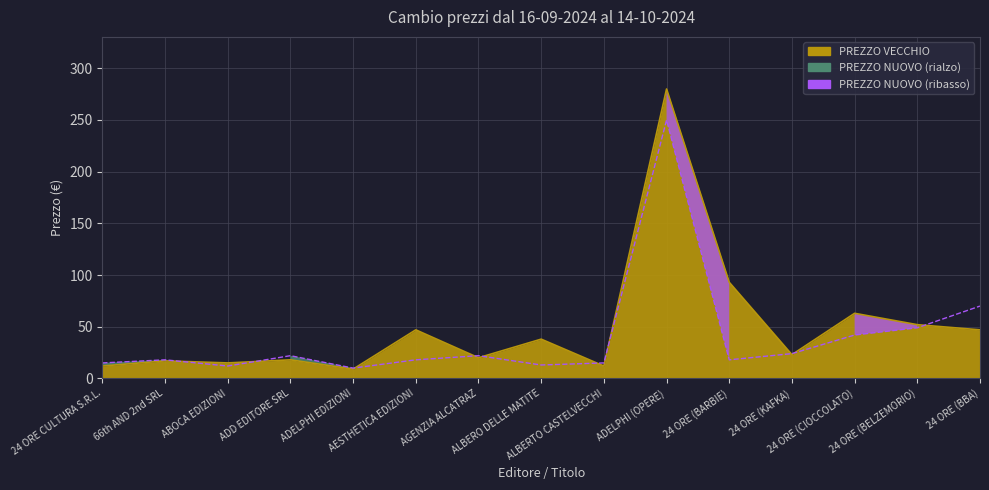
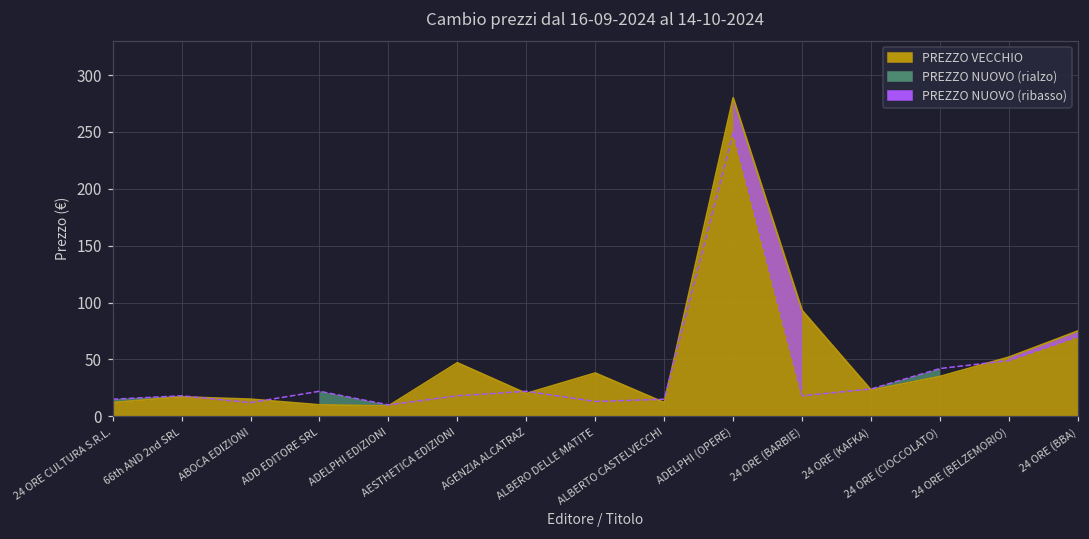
PREZZO VECCHIO, ADD EDITORE SRL: 18 -> 10
PREZZO VECCHIO, 24 ORE (CIOCCOLATO): 63 -> 35
PREZZO VECCHIO, 24 ORE (BBA): 47 -> 75
